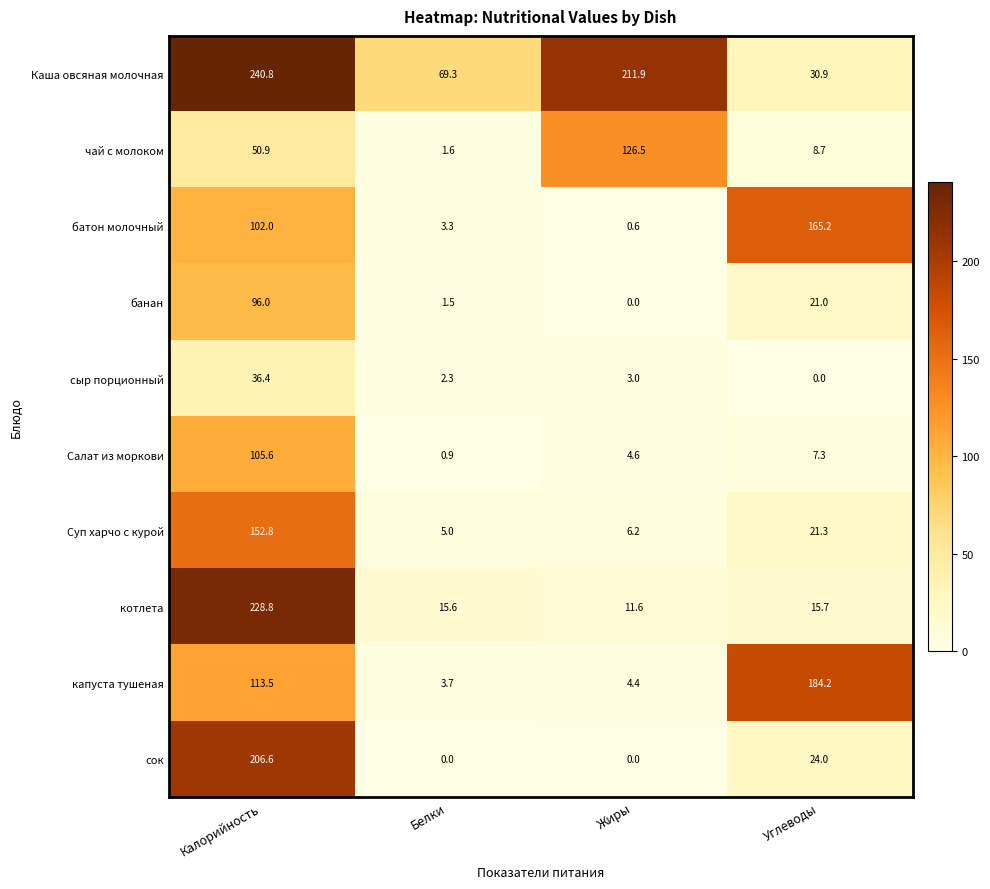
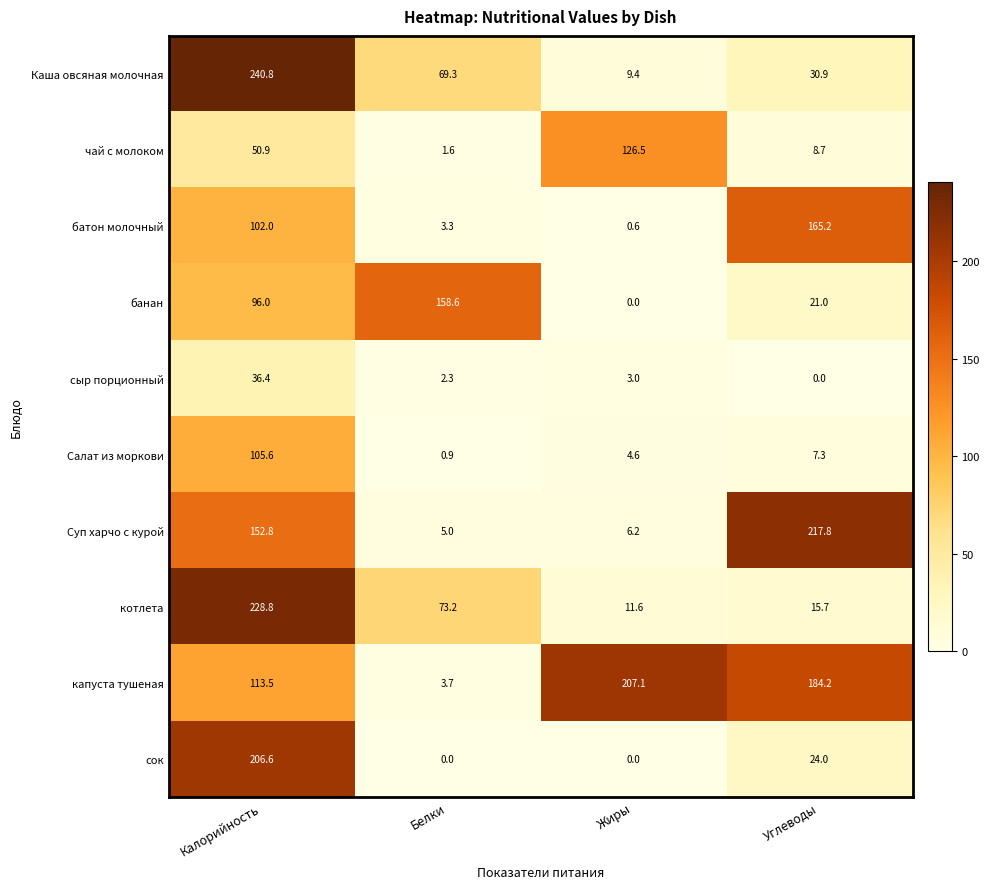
Каша овсяная молочная, Жиры: 211.9 -> 9.4
банан, Белки: 1.5 -> 158.6
Суп харчо с курой, Углеводы: 21.3 -> 217.8
котлета, Белки: 15.6 -> 73.2
капуста тушеная, Жиры: 4.4 -> 207.1
